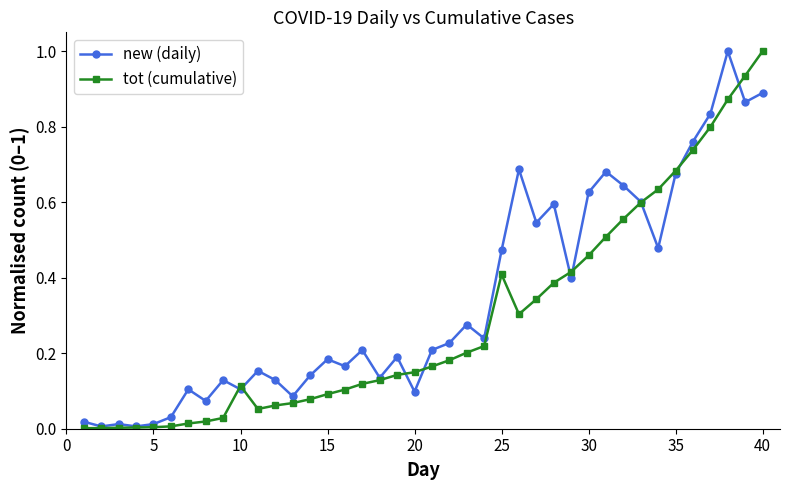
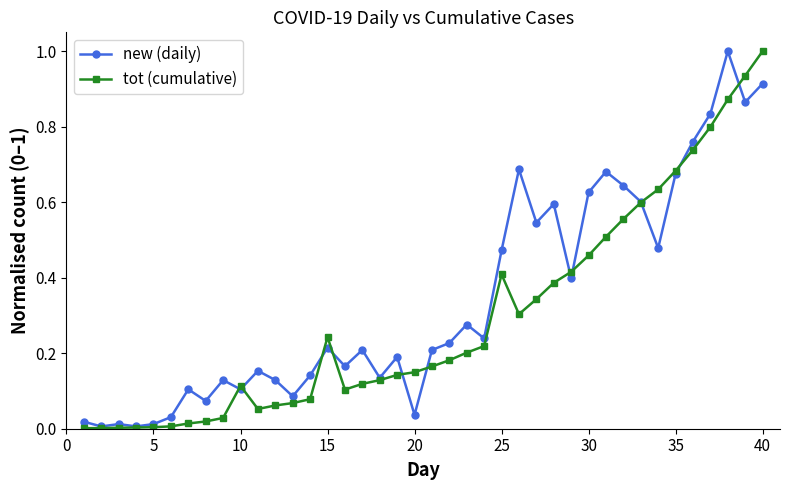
new (daily), 15: 0.18 -> 0.21
tot (cumulative), 15: 0.09 -> 0.24
new (daily), 20: 0.10 -> 0.04
new (daily), 40: 0.89 -> 0.91
